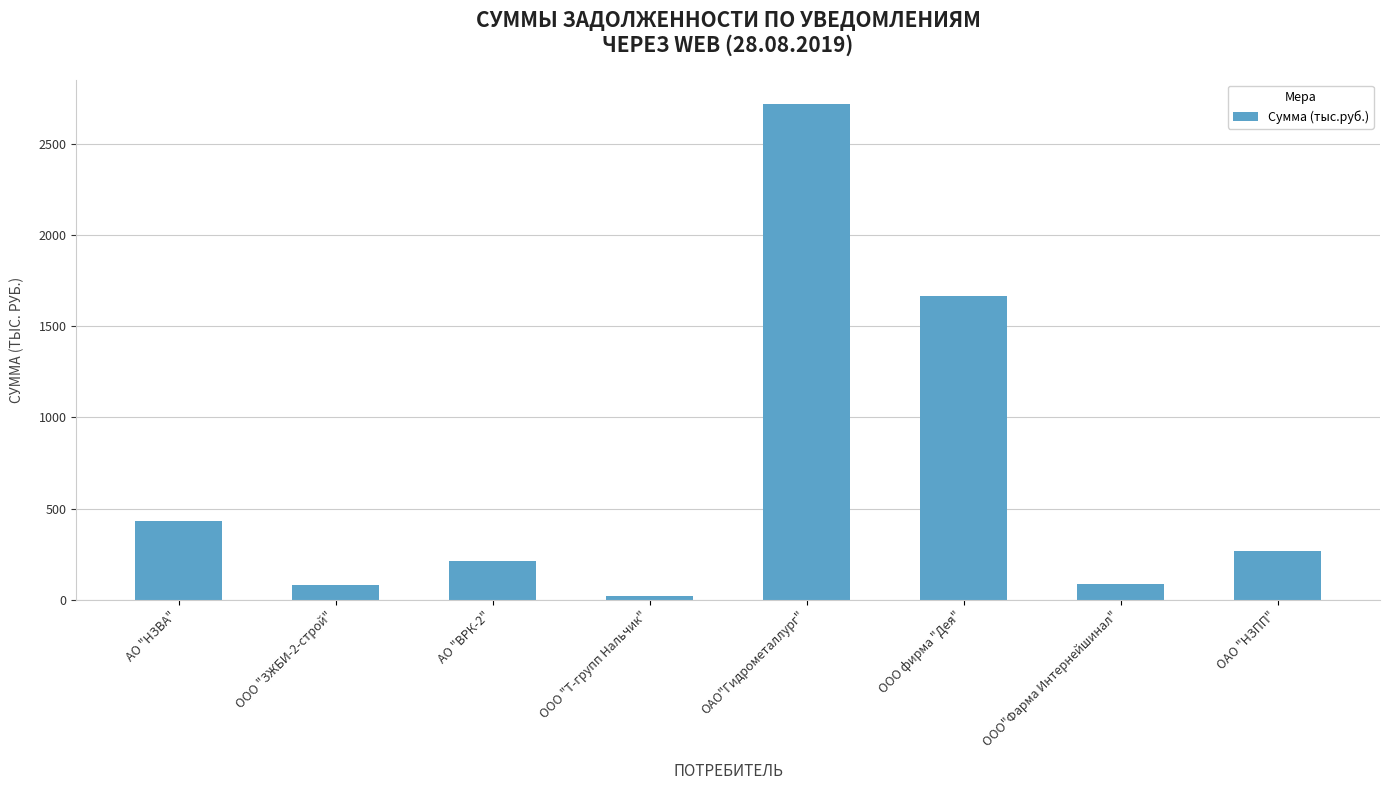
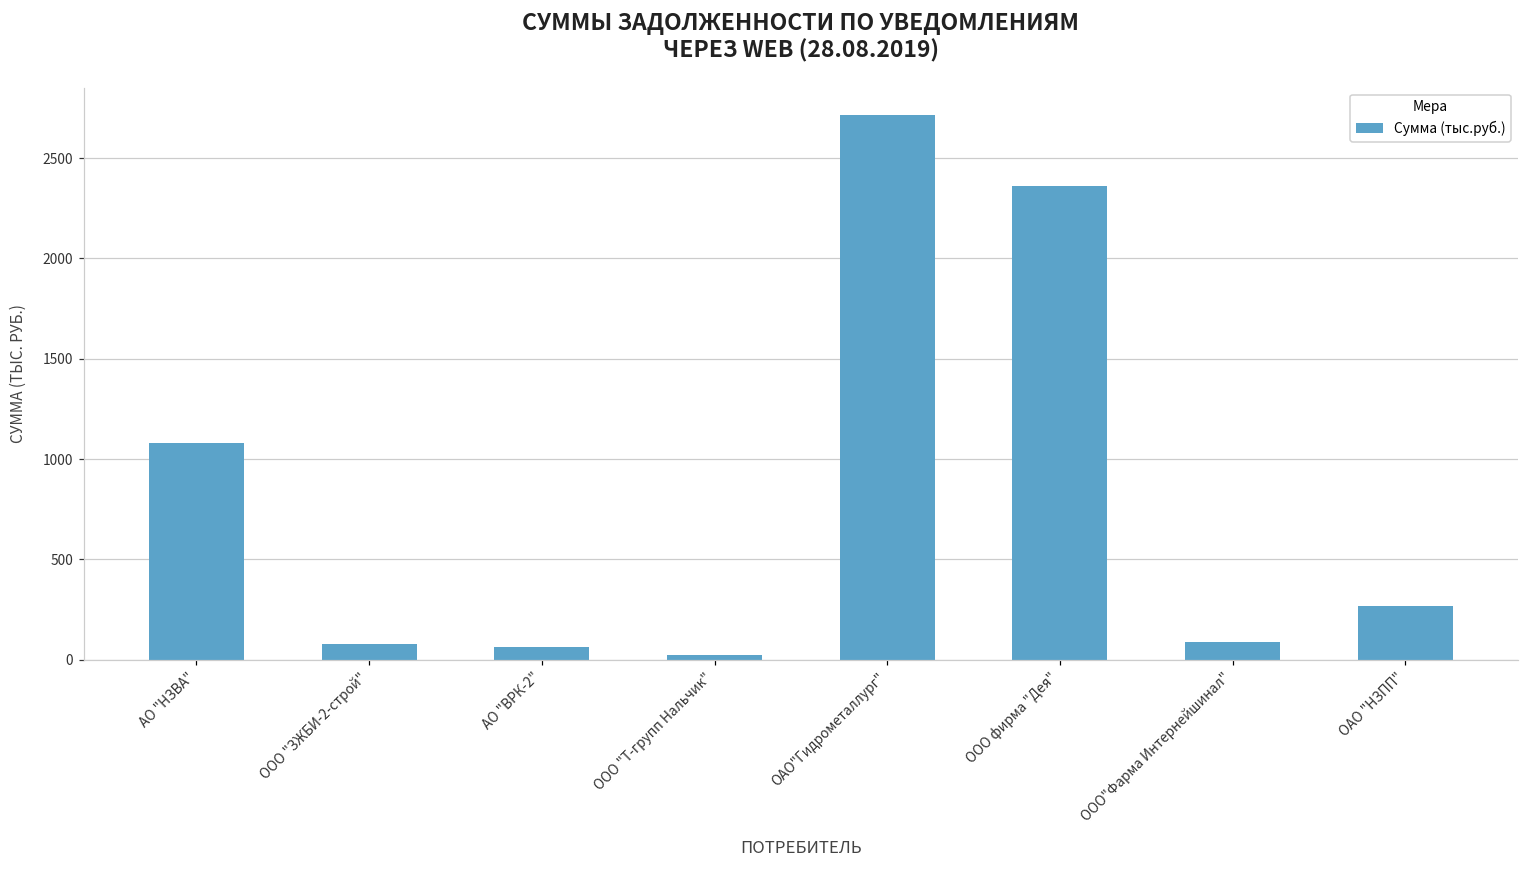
АО "НЗВА": 430 -> 1080
АО "ВРК-2": 210 -> 60
ООО фирма "Дея": 1660 -> 2360
